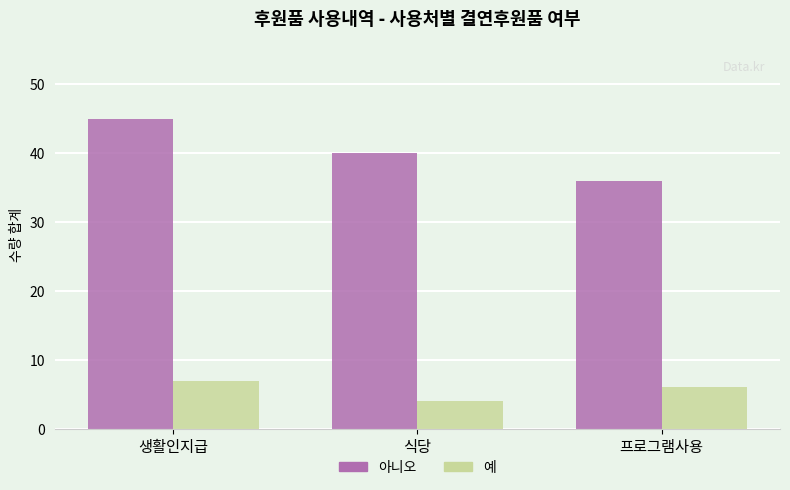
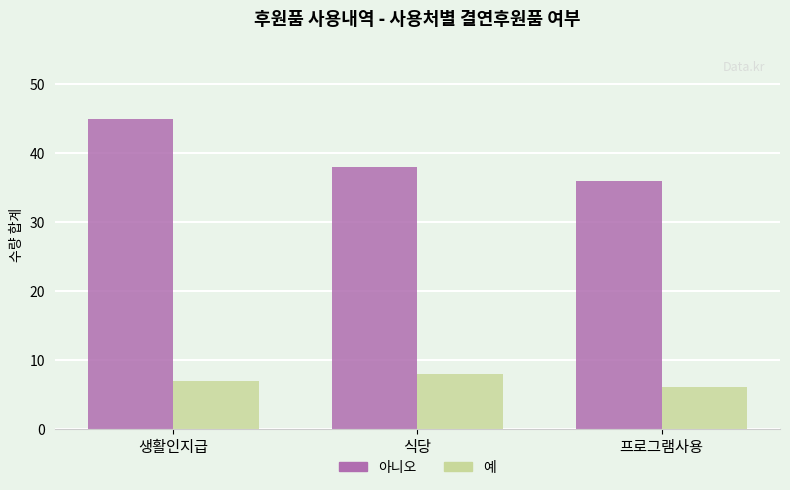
아니오, 식당: 40 -> 38
예, 식당: 4 -> 8
